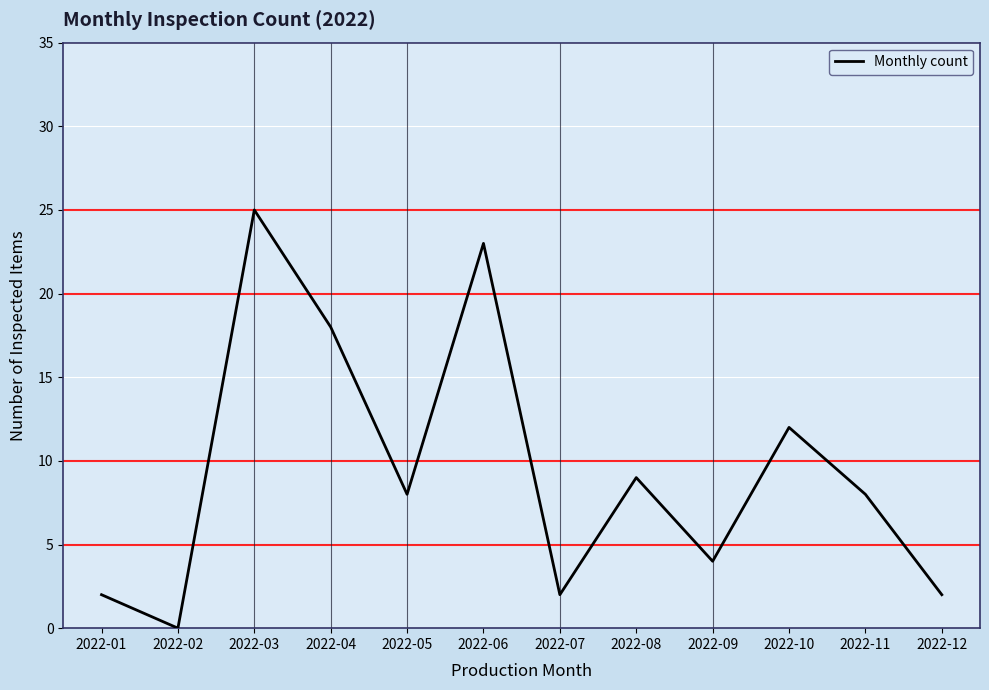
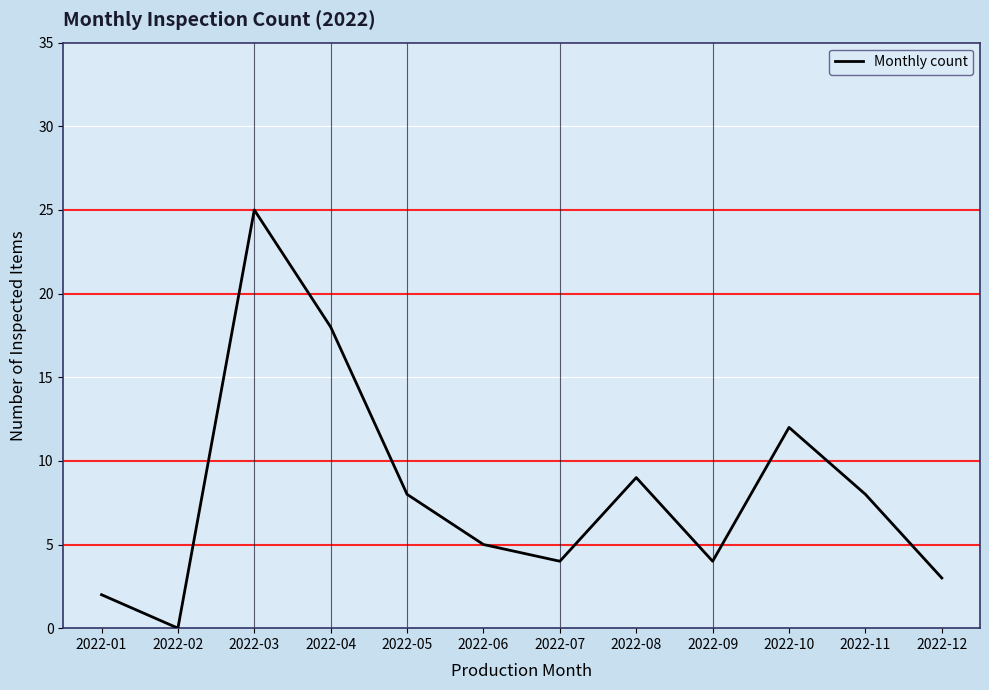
2022-06: 23 -> 5
2022-07: 2 -> 4
2022-12: 2 -> 3
